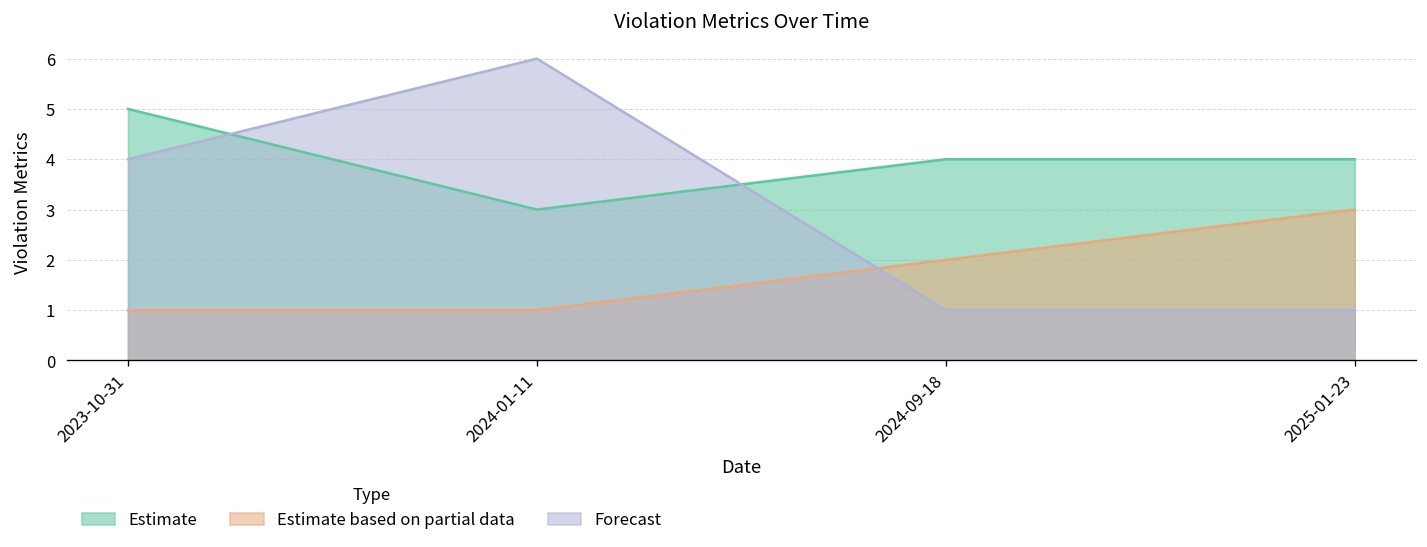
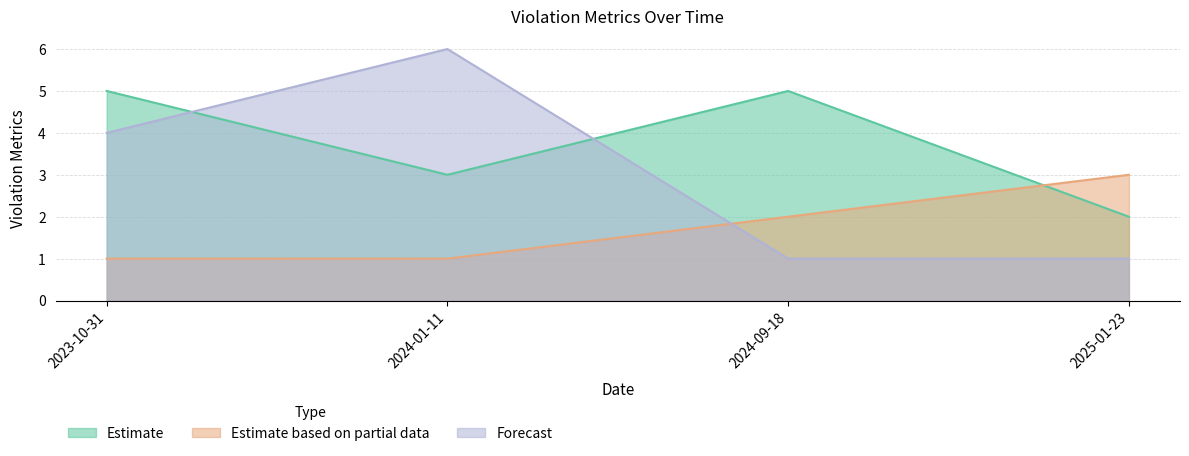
Estimate, 2024-09-18: 4 -> 5
Estimate, 2025-01-23: 4 -> 2
